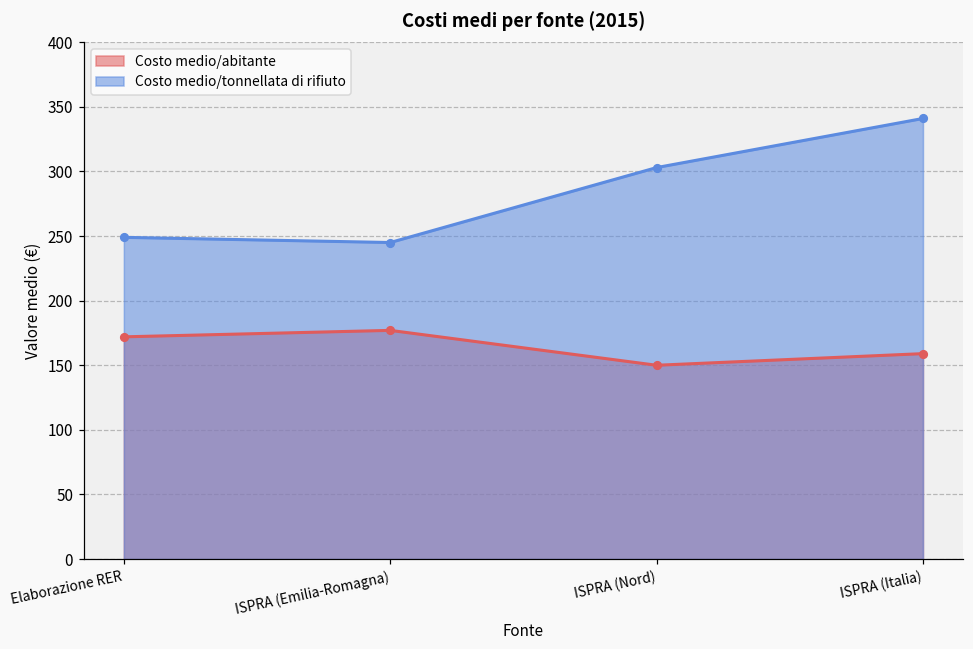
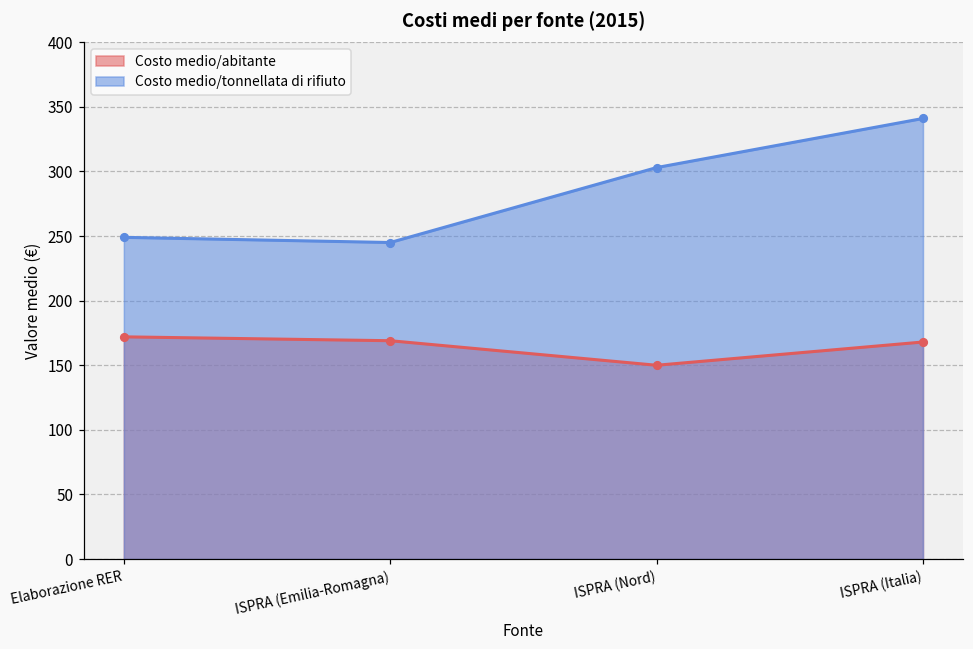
Costo medio/abitante, ISPRA (Emilia-Romagna): 177 -> 169
Costo medio/abitante, ISPRA (Italia): 159 -> 168
